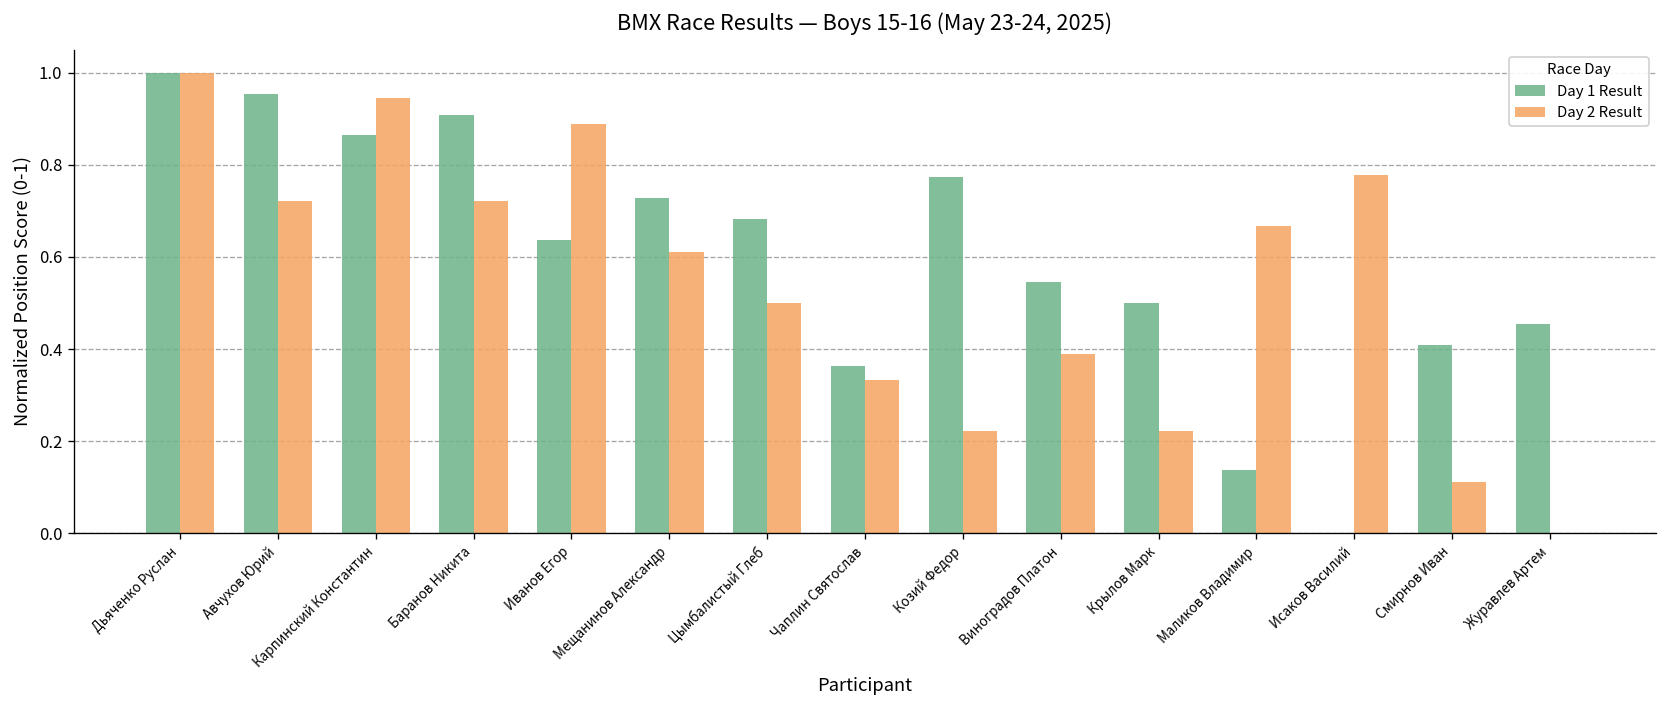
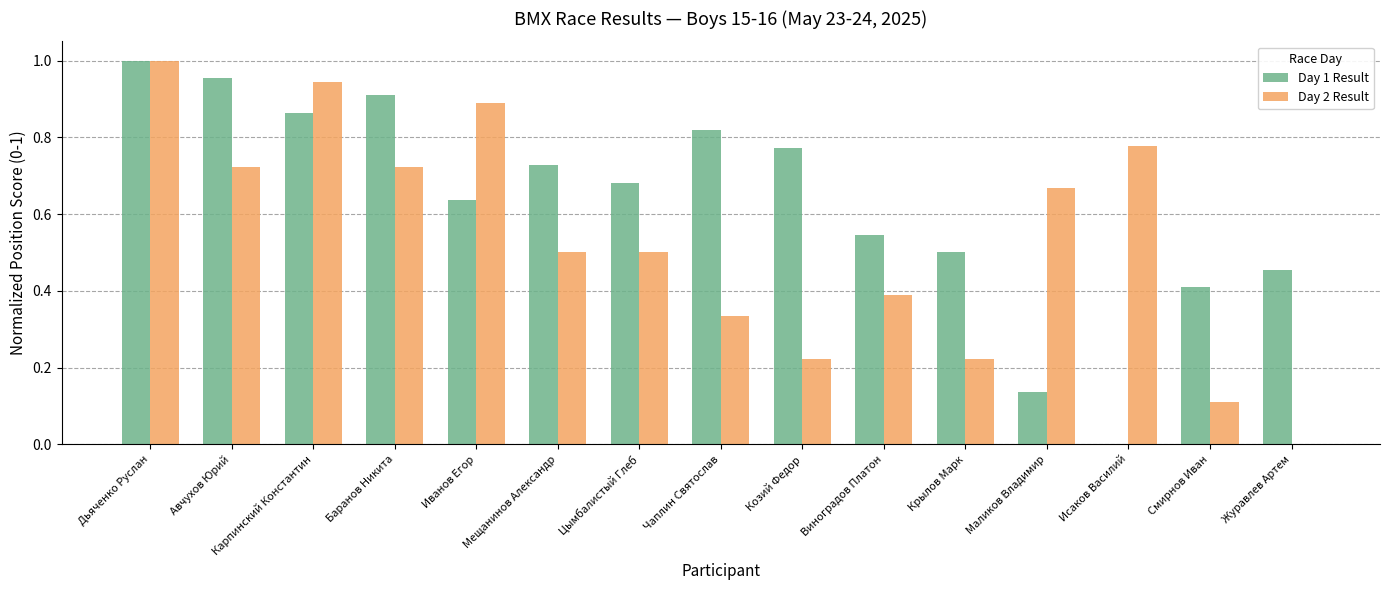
Day 2 Result, Мещанинов Александр: 0.61 -> 0.50
Day 1 Result, Чаплин Святослав: 0.36 -> 0.82
